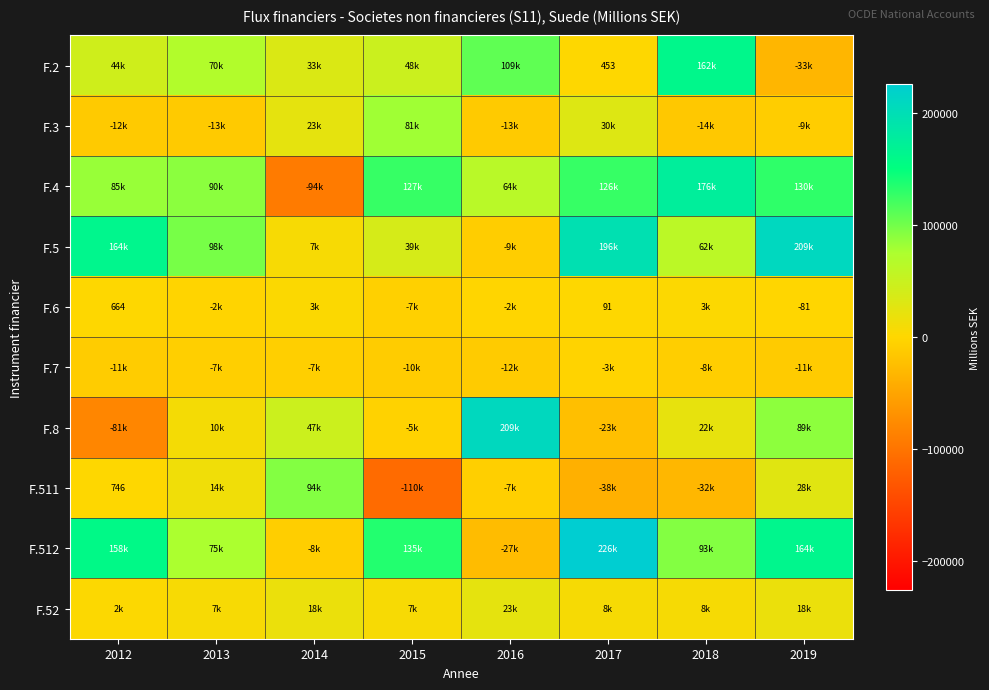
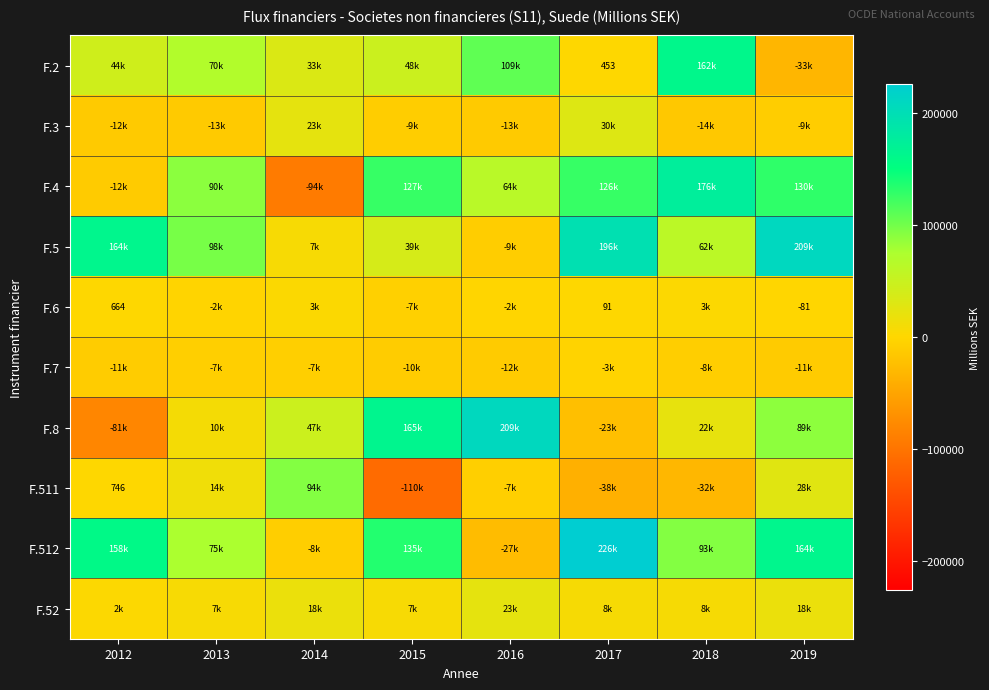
F.3, 2015: 81k -> -9k
F.4, 2012: 85k -> -12k
F.8, 2015: -5k -> 165k
